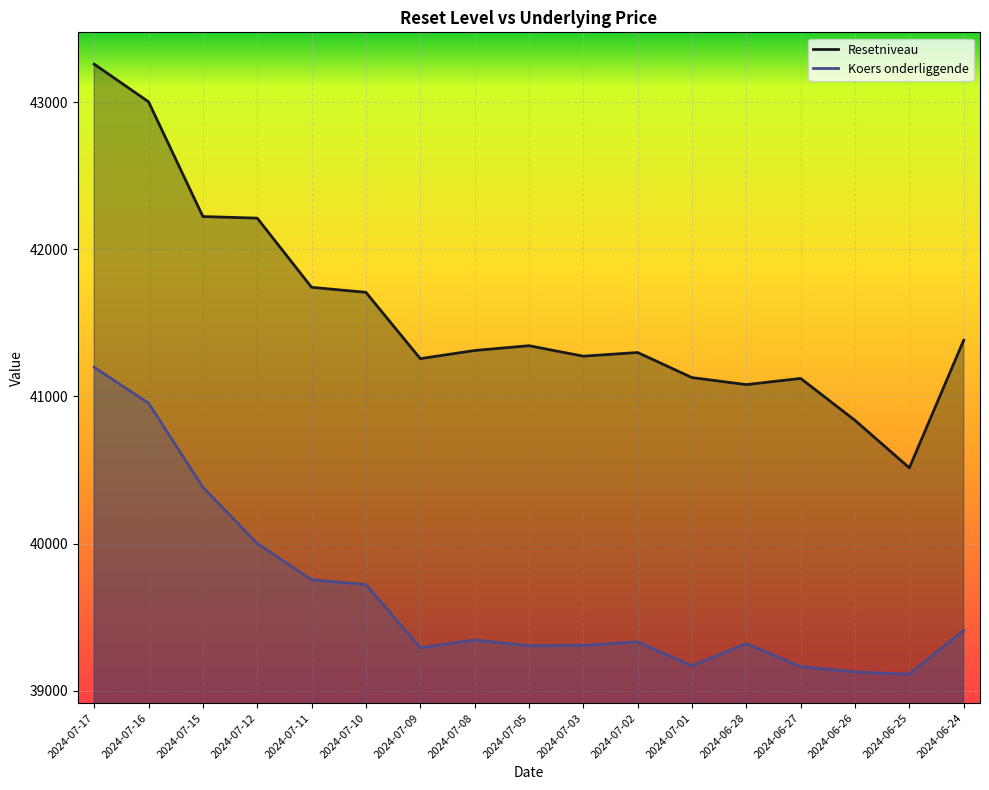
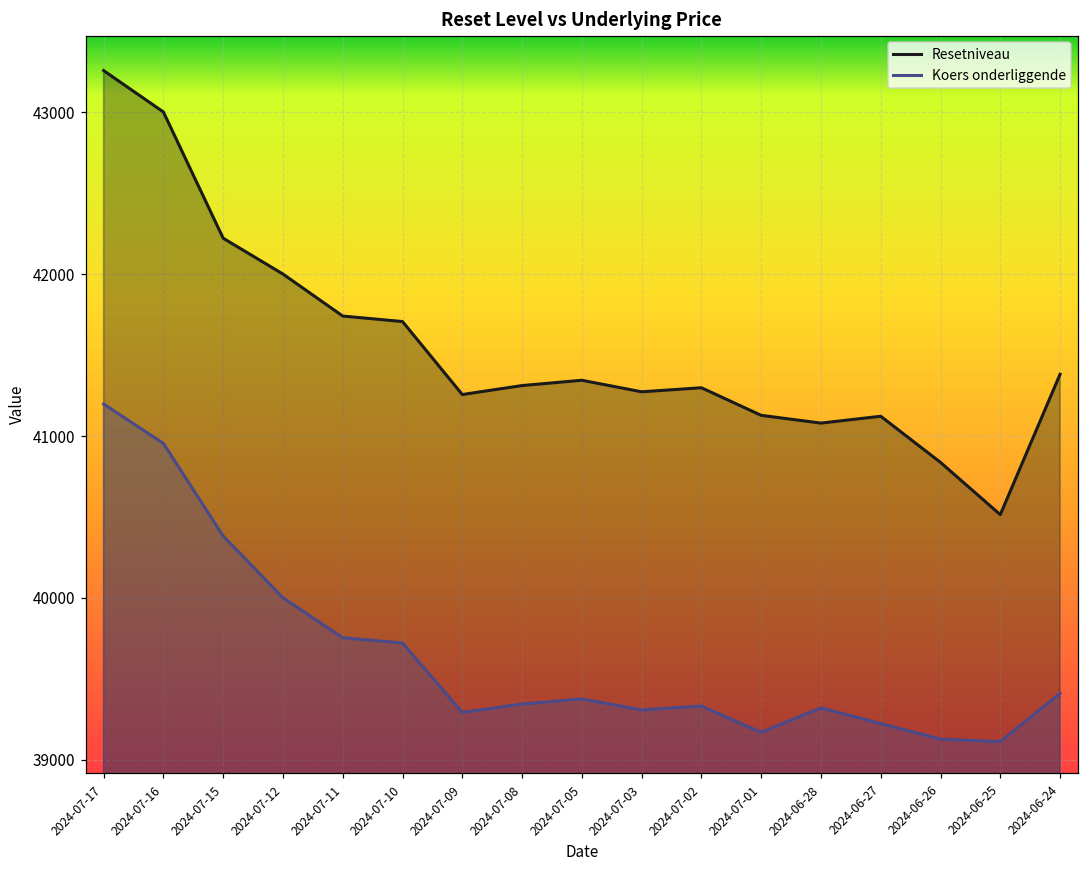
Resetniveau, 2024-07-12: 42210 -> 42000
Koers onderliggende, 2024-07-05: 39310 -> 39380
Koers onderliggende, 2024-06-27: 39160 -> 39220
